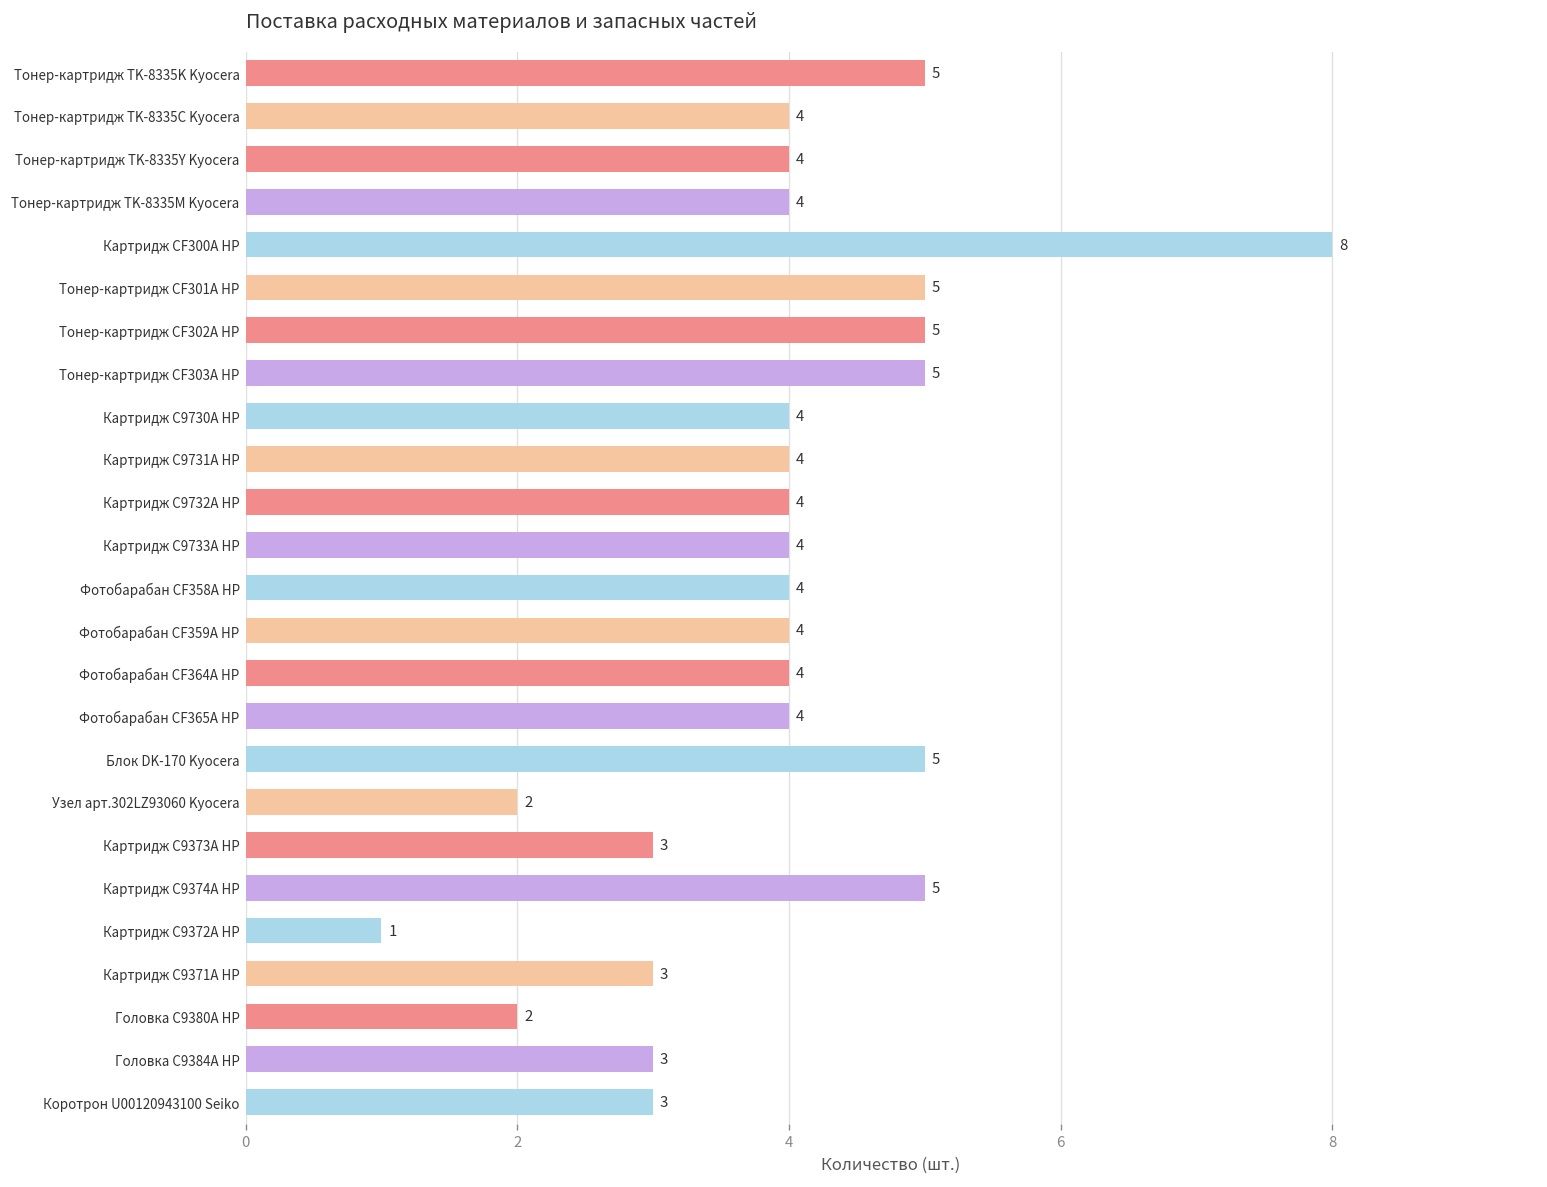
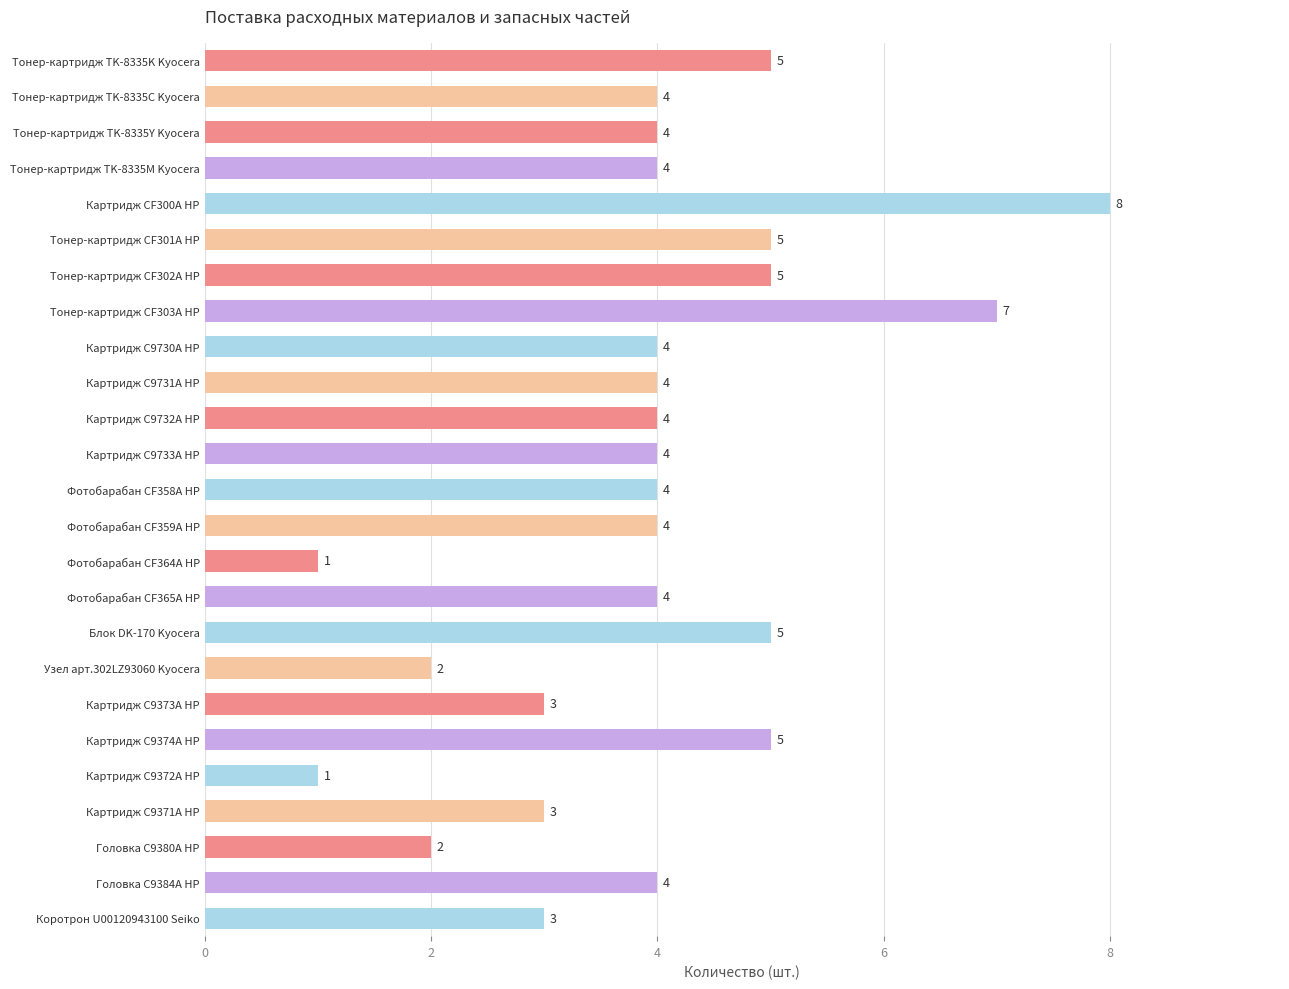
Тонер-картридж CF303A НР: 5 -> 7
Фотобарабан CF364A НР: 4 -> 1
Головка C9384A HP: 3 -> 4
